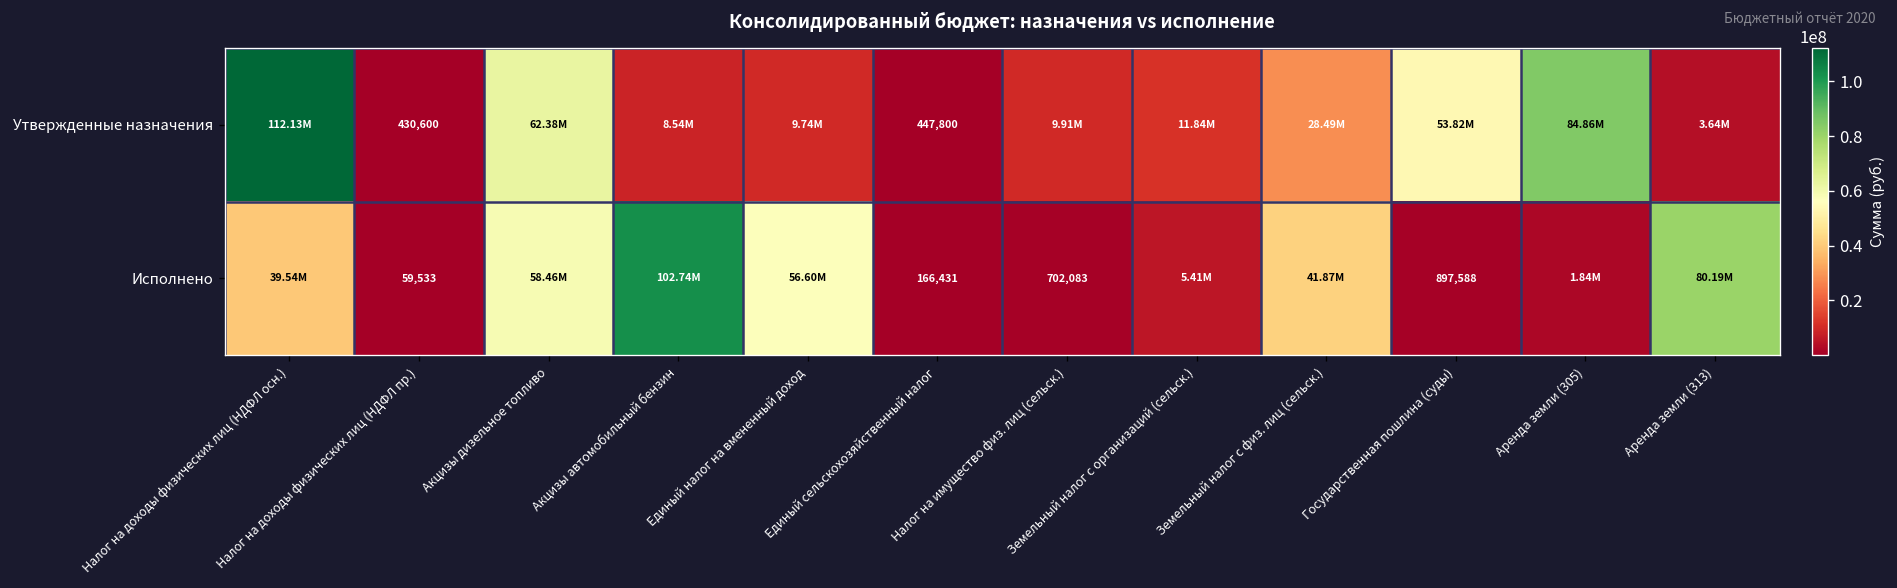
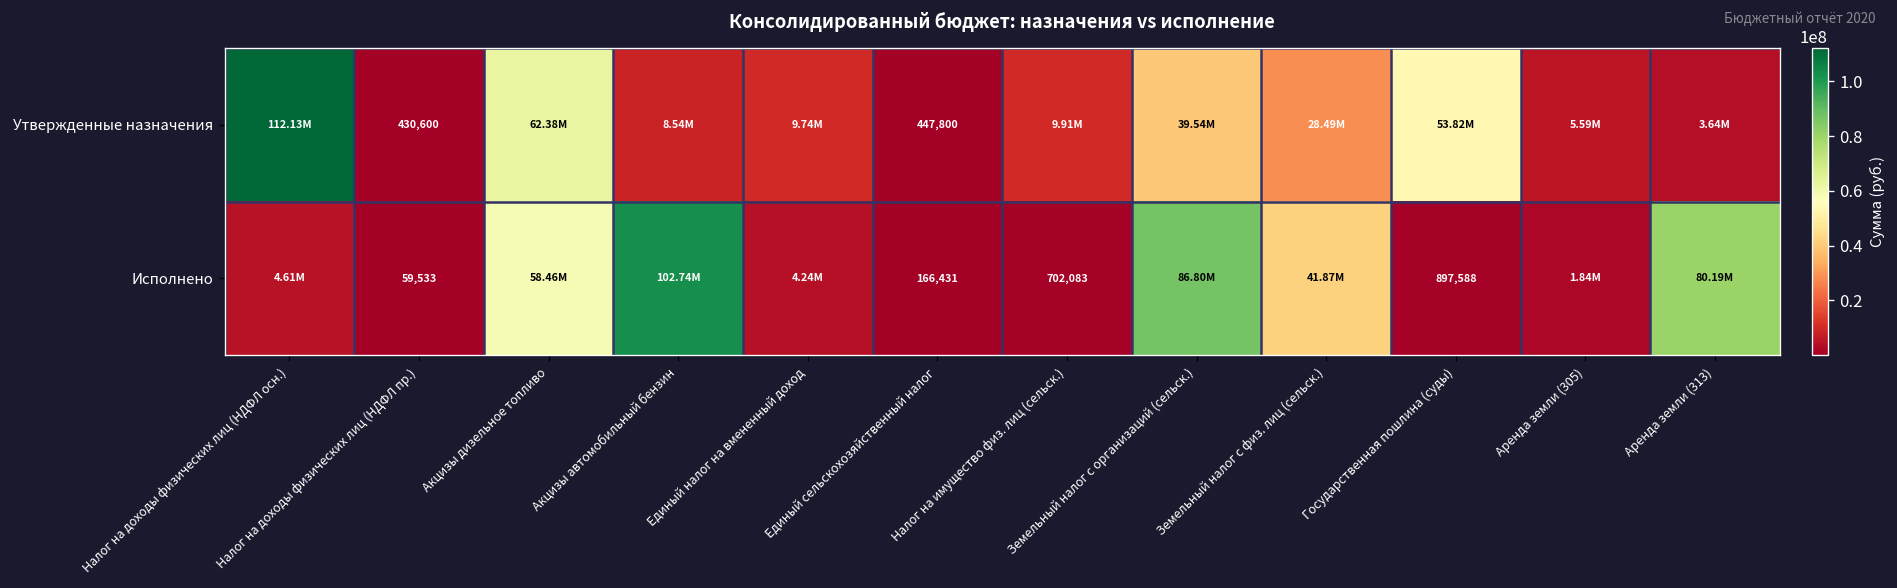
Утвержденные назначения, Земельный налог с организаций (сельск.): 11.84M -> 39.54M
Утвержденные назначения, Аренда земли (305): 84.86M -> 5.59M
Исполнено, Налог на доходы физических лиц (НДФЛ осн.): 39.54M -> 4.61M
Исполнено, Единый налог на вмененный доход: 56.60M -> 4.24M
Исполнено, Земельный налог с организаций (сельск.): 5.41M -> 86.80M
